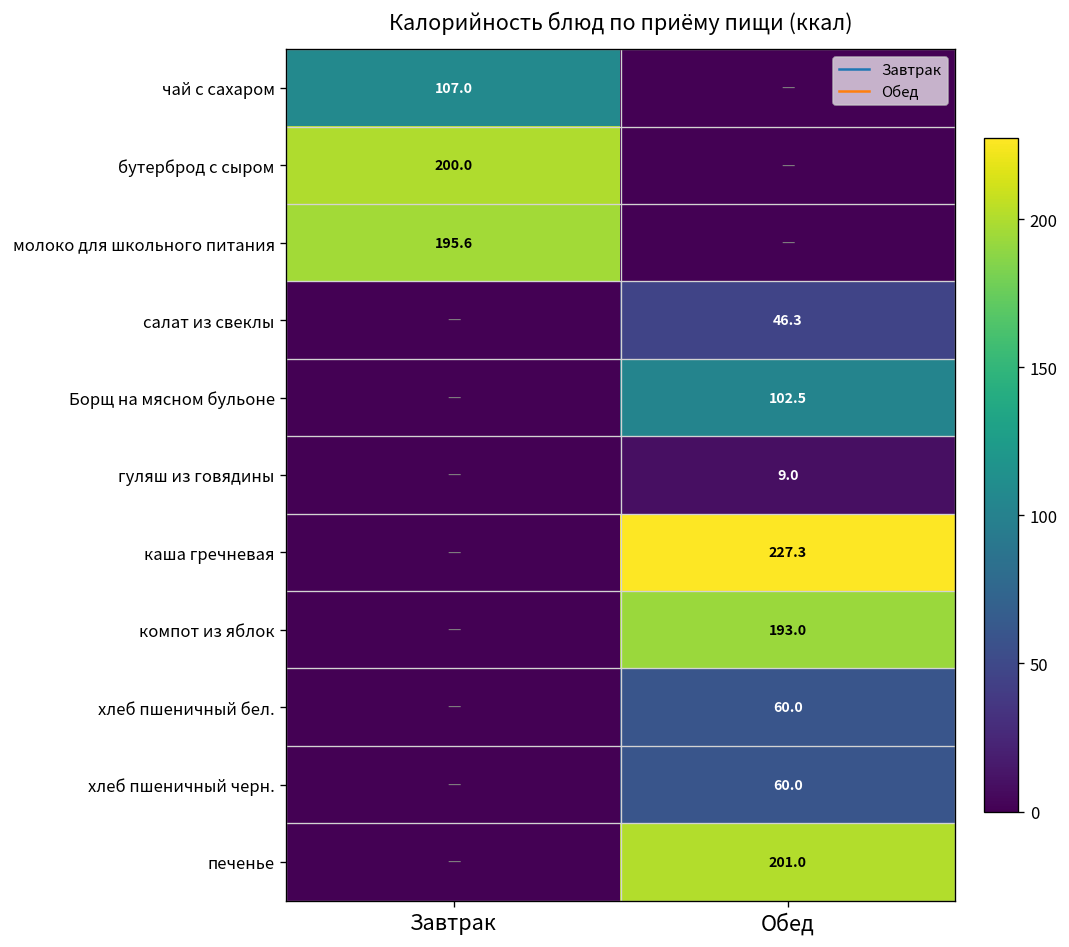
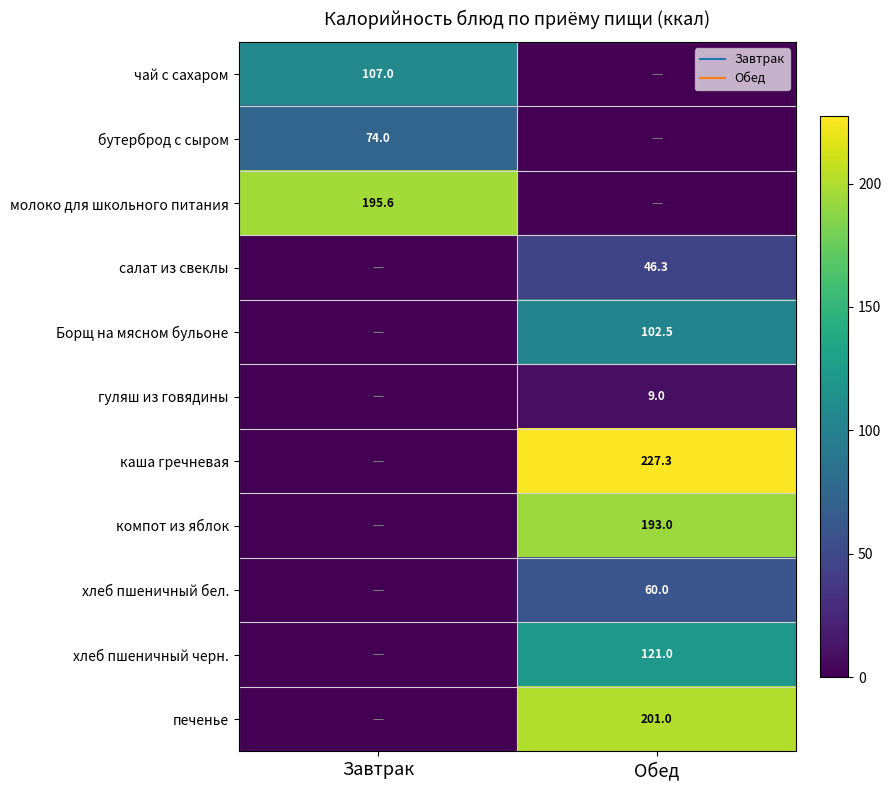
бутерброд с сыром, Завтрак: 200.0 -> 74.0
хлеб пшеничный черн., Обед: 60.0 -> 121.0
